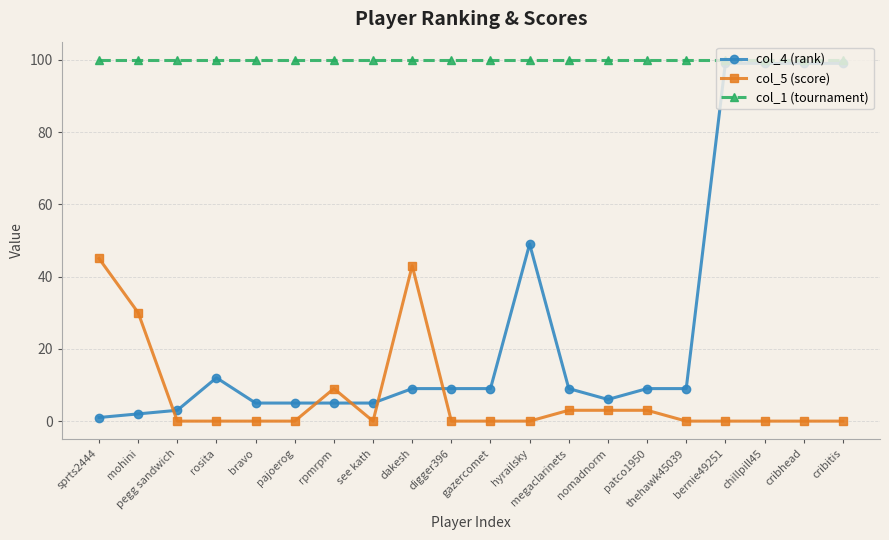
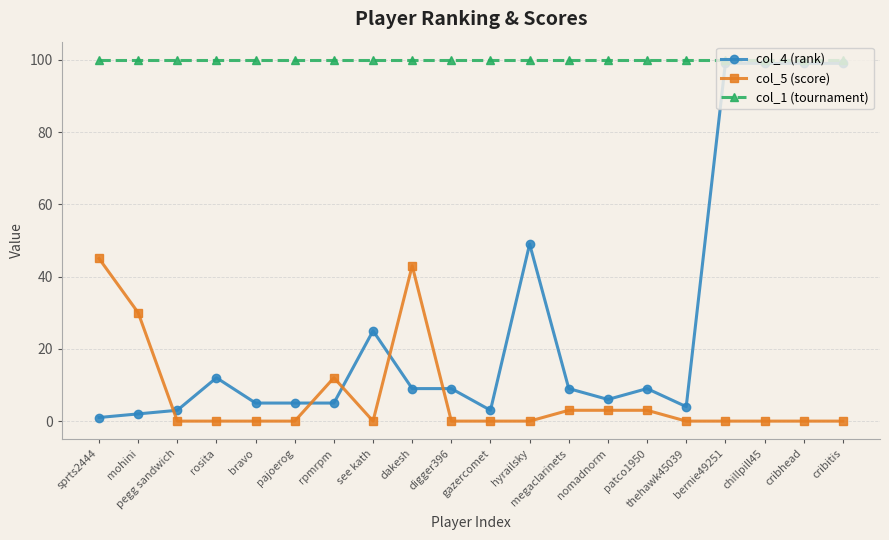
col_5 (score), rpmrpm: 9 -> 12
col_4 (rank), see kath: 5 -> 25
col_4 (rank), gazercomet: 9 -> 3
col_4 (rank), thehawk45039: 9 -> 4
